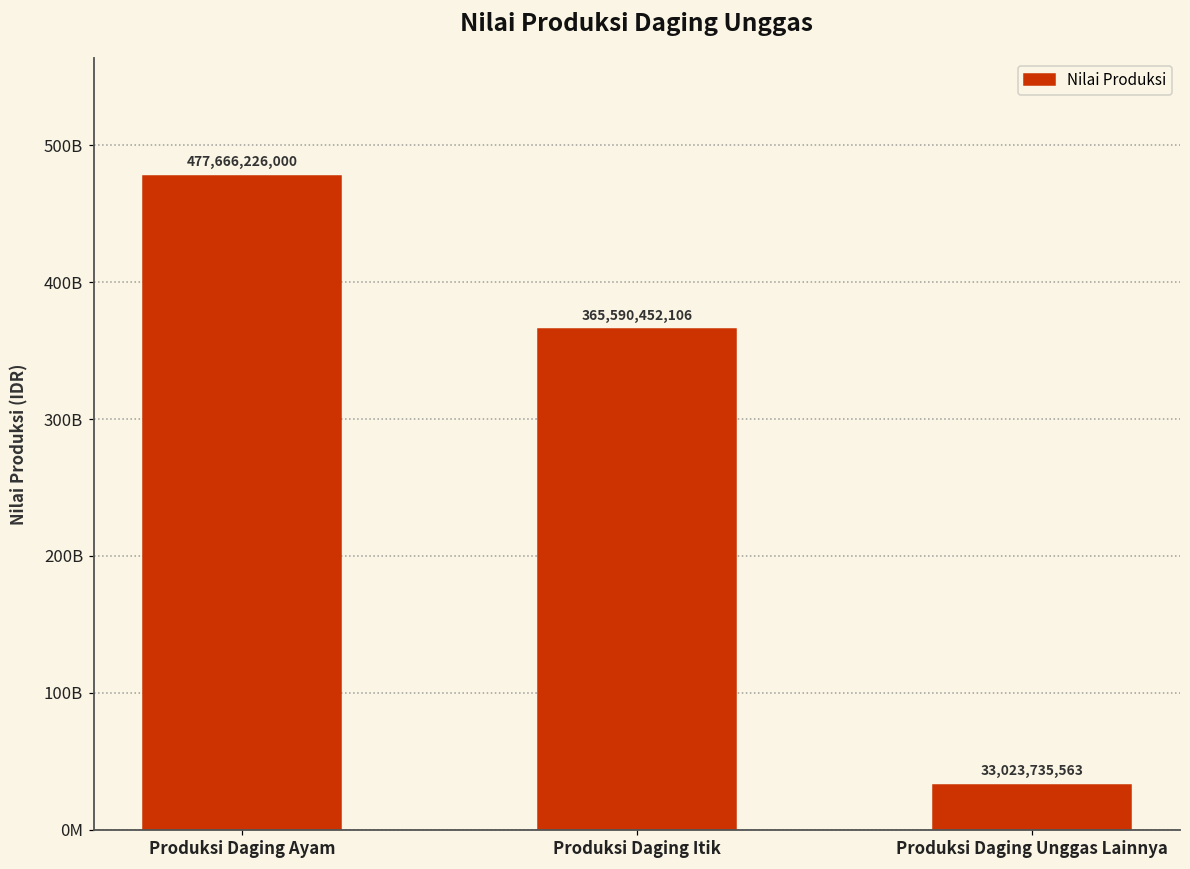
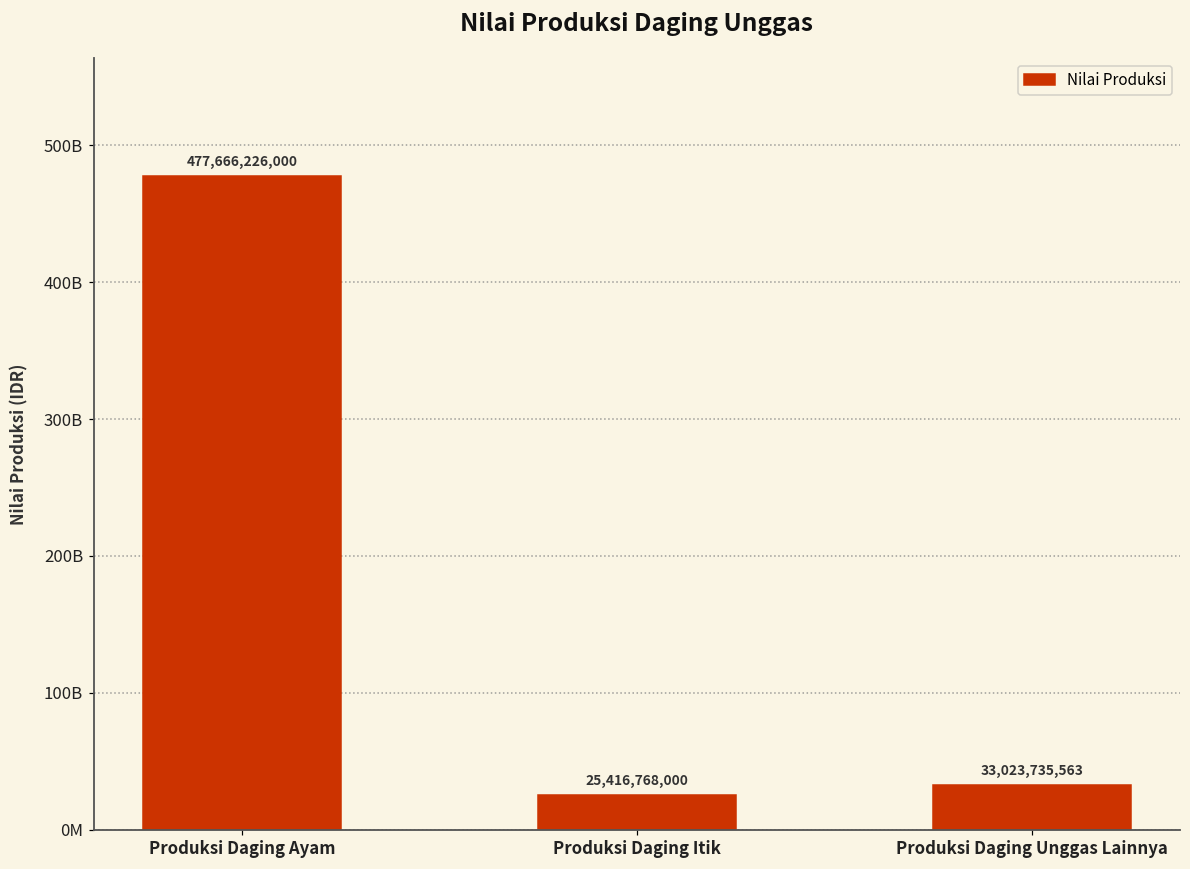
Produksi Daging Itik: 365,590,452,106 -> 25,416,768,000
